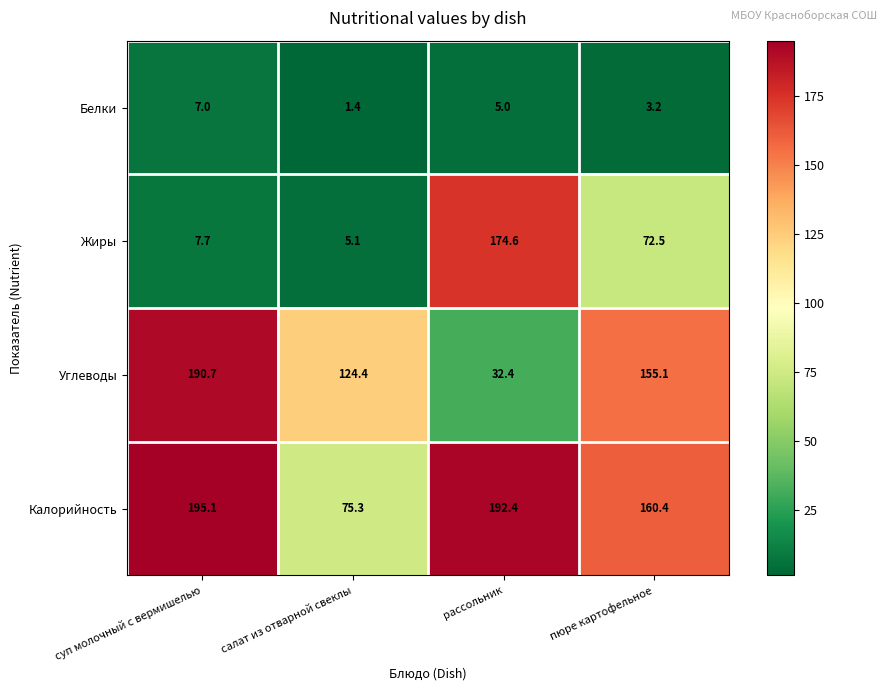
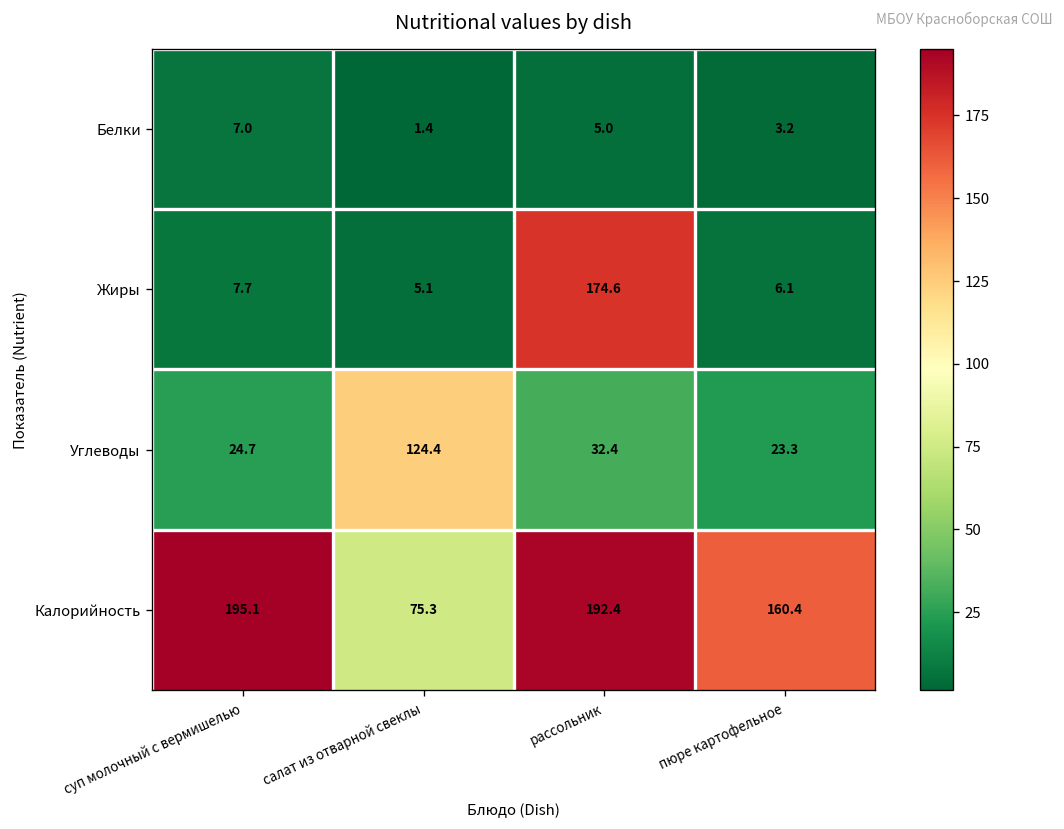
Жиры, пюре картофельное: 72.5 -> 6.1
Углеводы, суп молочный с вермишелью: 190.7 -> 24.7
Углеводы, пюре картофельное: 155.1 -> 23.3
